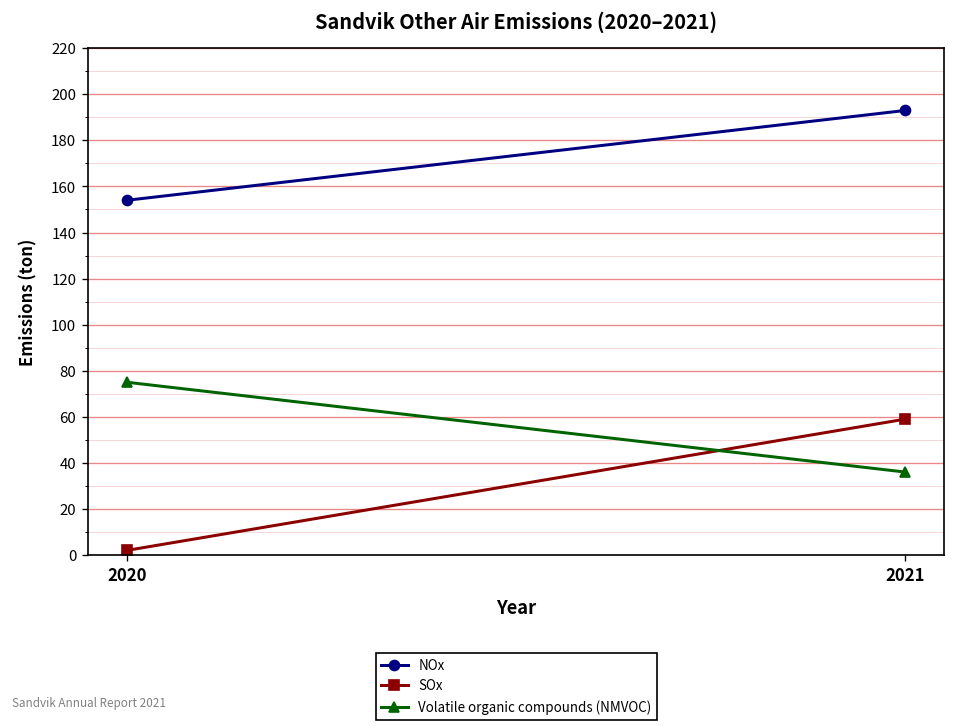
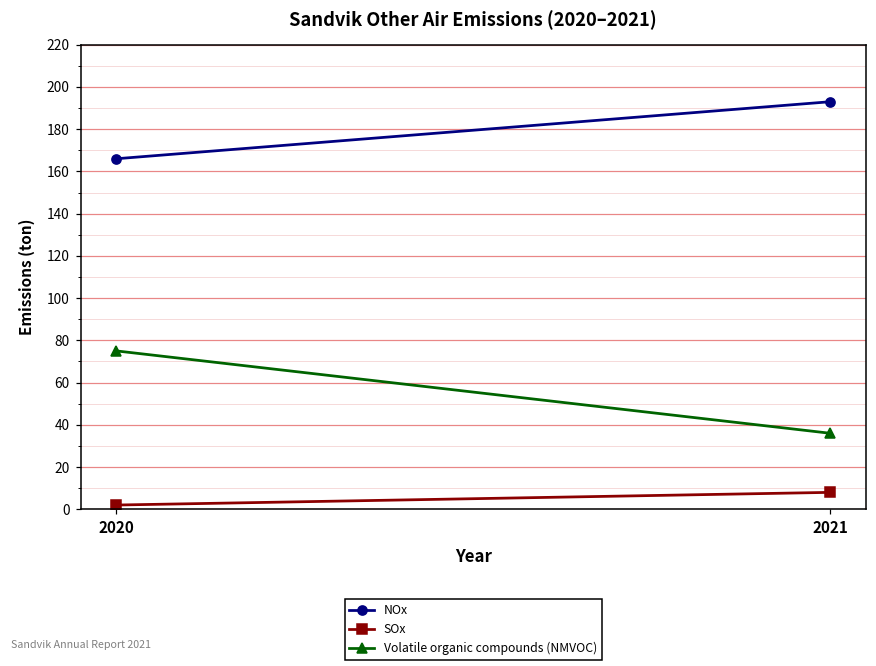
NOx, 2020: 154 -> 166
SOx, 2021: 59 -> 8
